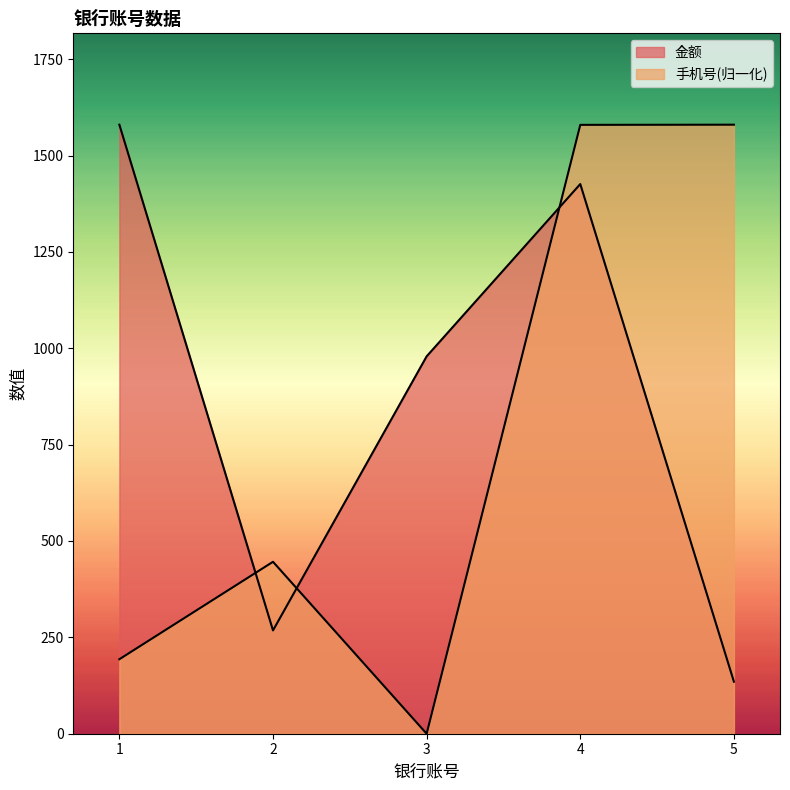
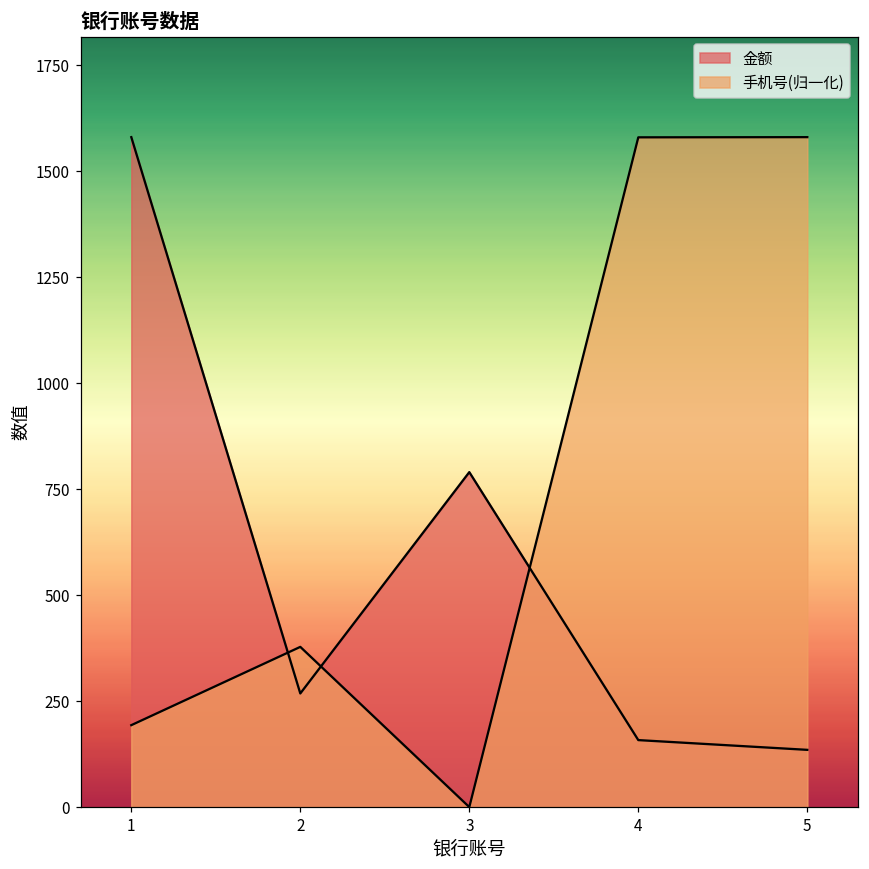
手机号(归一化), 2: 450 -> 380
金额, 3: 980 -> 790
金额, 4: 1430 -> 160
